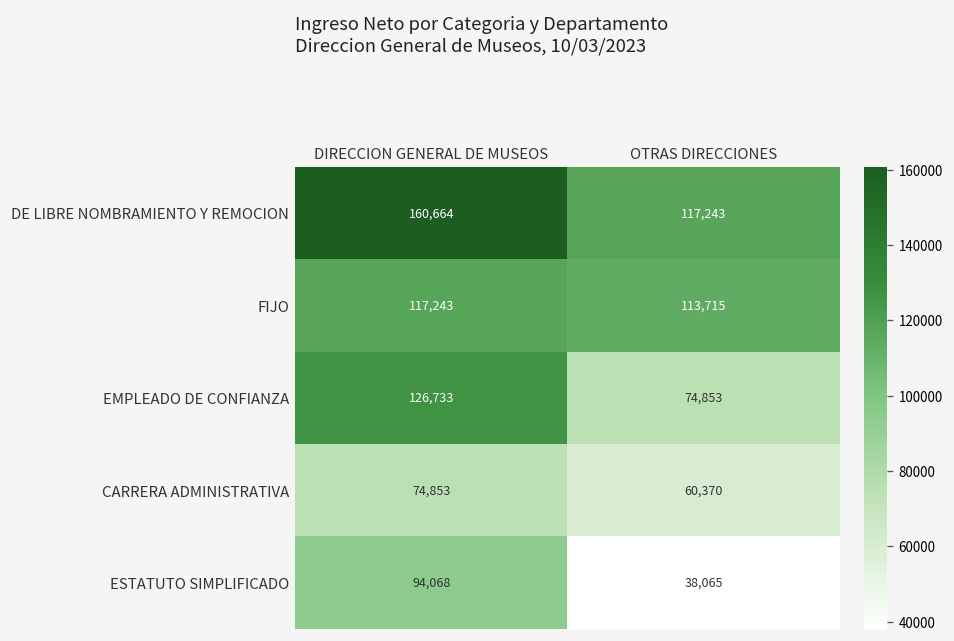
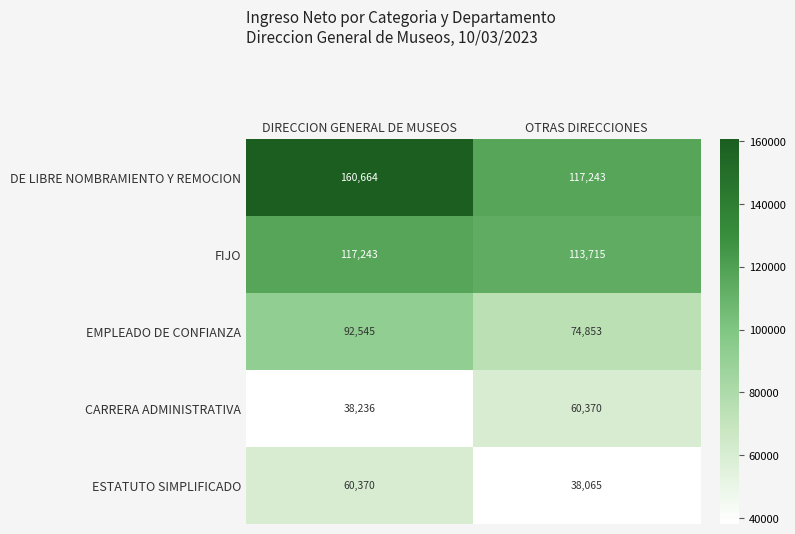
EMPLEADO DE CONFIANZA, DIRECCION GENERAL DE MUSEOS: 126,733 -> 92,545
CARRERA ADMINISTRATIVA, DIRECCION GENERAL DE MUSEOS: 74,853 -> 38,236
ESTATUTO SIMPLIFICADO, DIRECCION GENERAL DE MUSEOS: 94,068 -> 60,370
